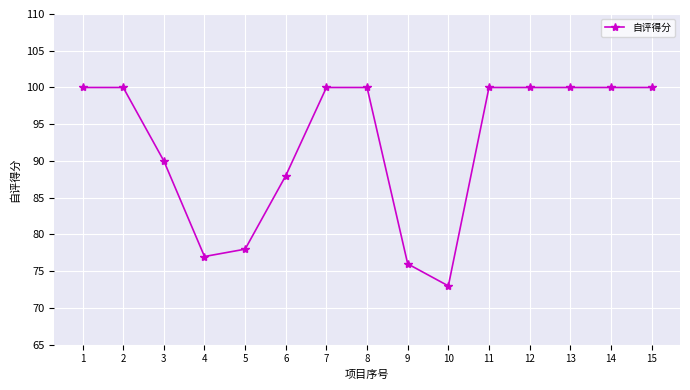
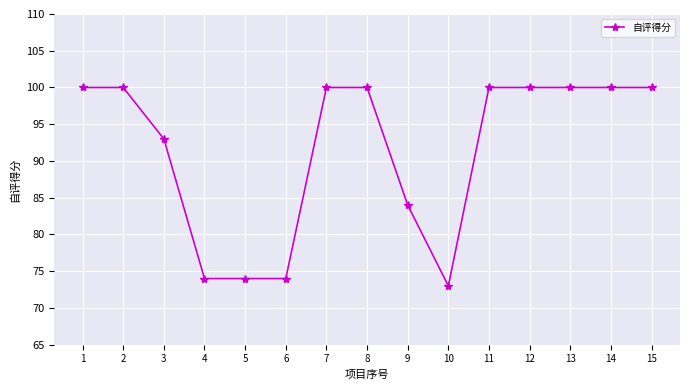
3: 90 -> 93
4: 77 -> 74
5: 78 -> 74
6: 88 -> 74
9: 76 -> 84
